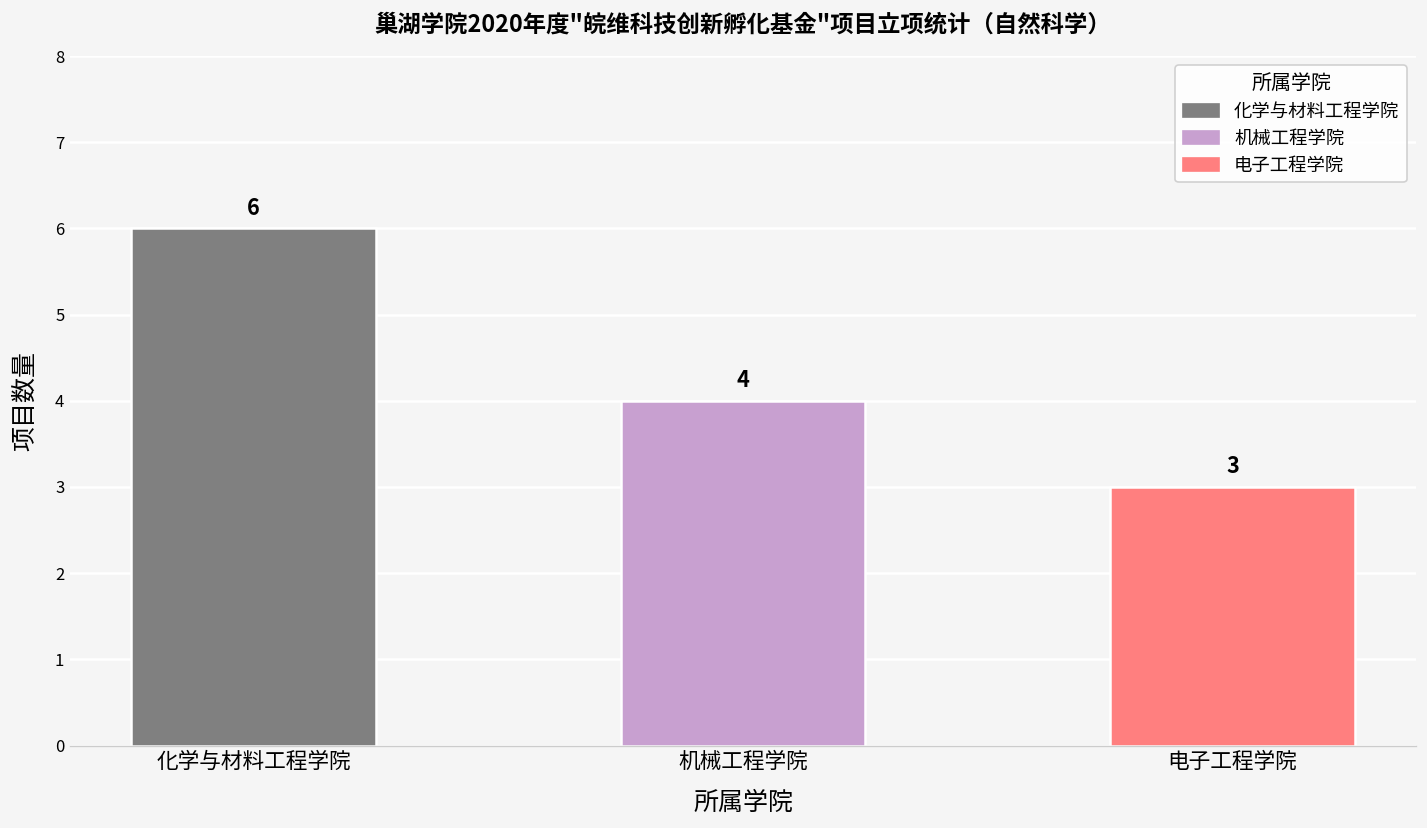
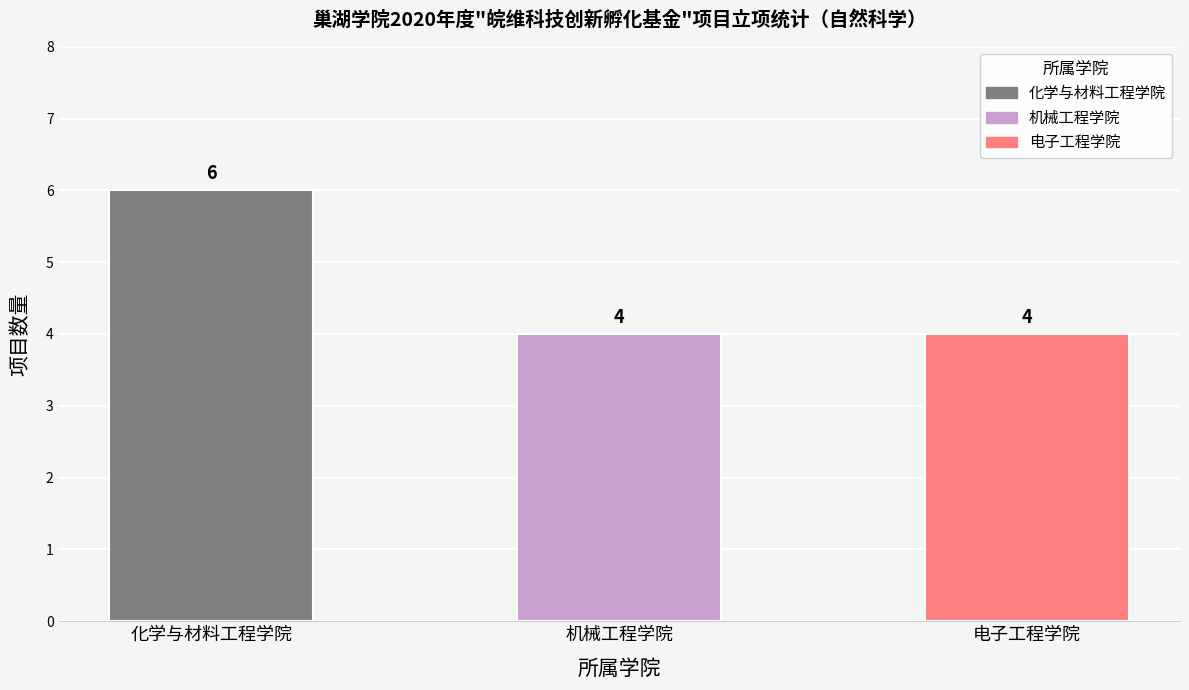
电子工程学院: 3 -> 4
